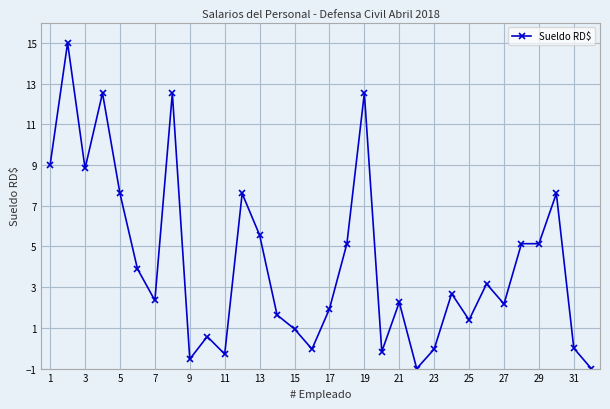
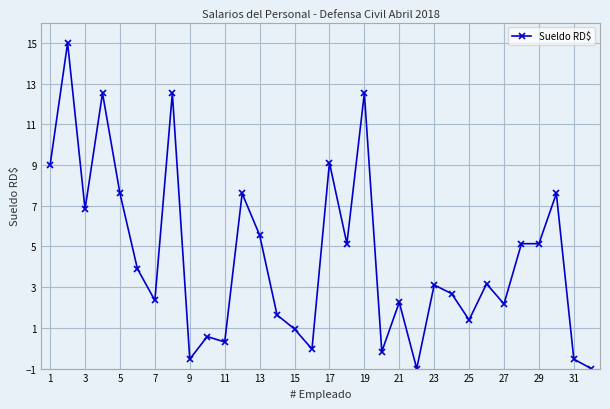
3: 8.8 -> 6.8
11: -0.3 -> 0.3
17: 1.9 -> 9.1
23: 0.0 -> 3.1
31: 0.0 -> -0.5
